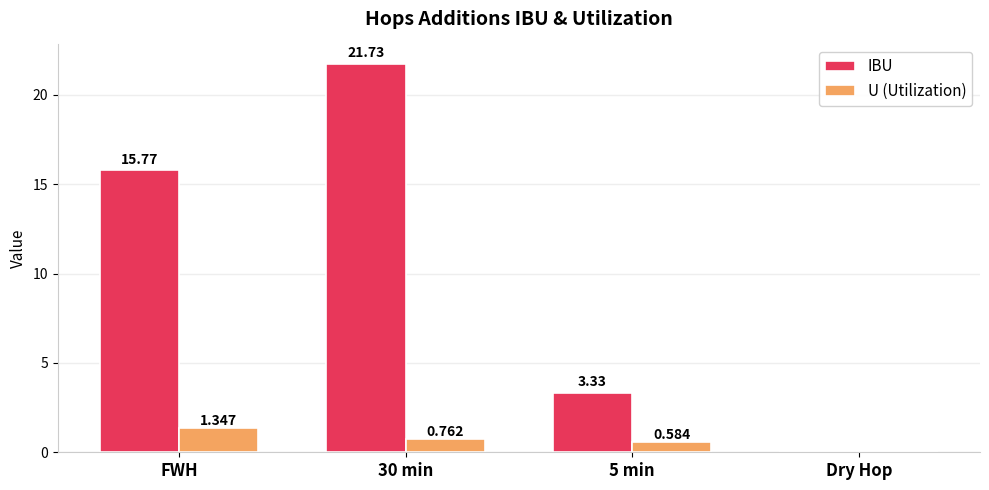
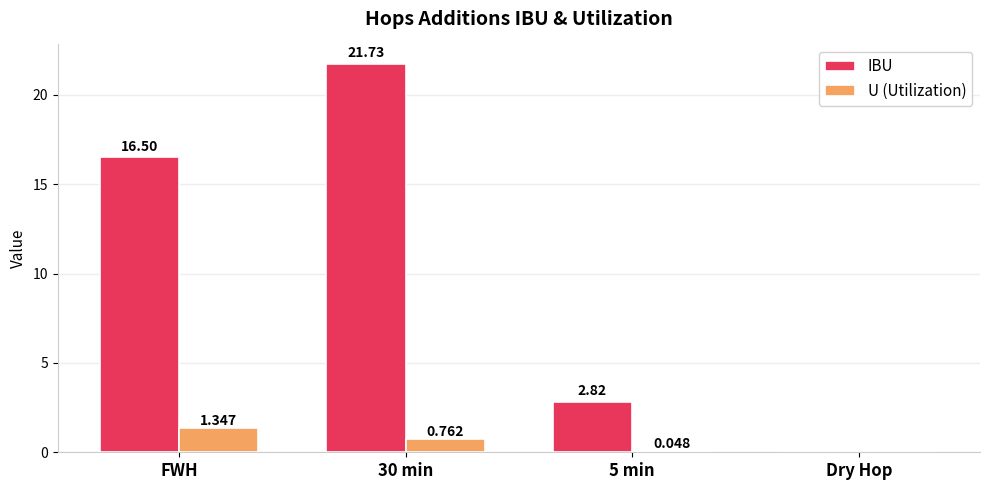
IBU, FWH: 15.77 -> 16.50
IBU, 5 min: 3.33 -> 2.82
U (Utilization), 5 min: 0.584 -> 0.048
